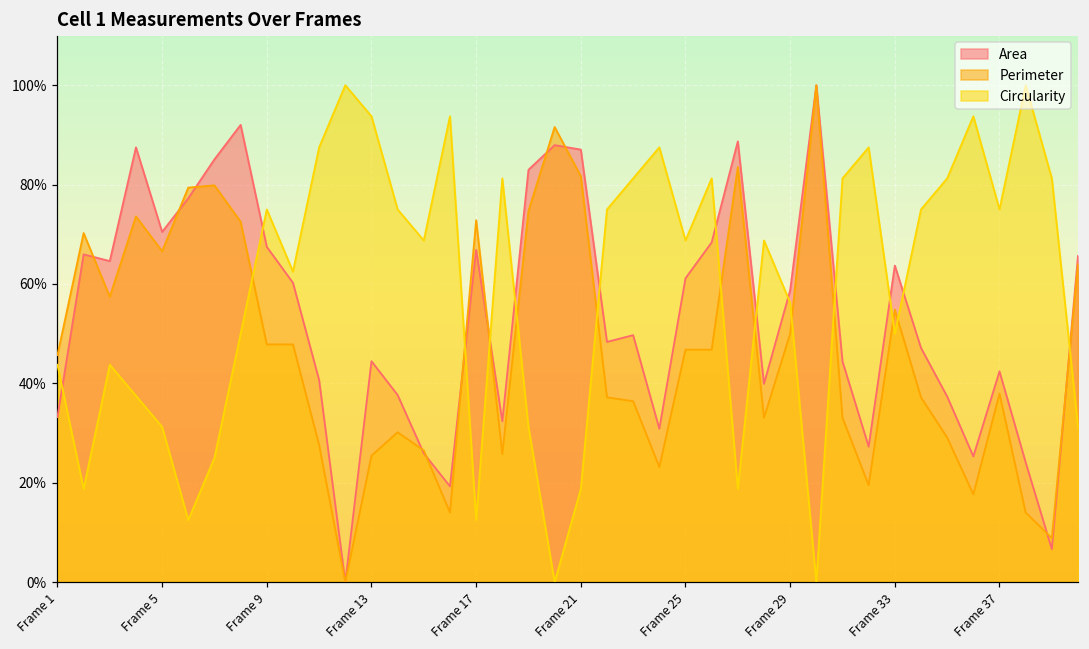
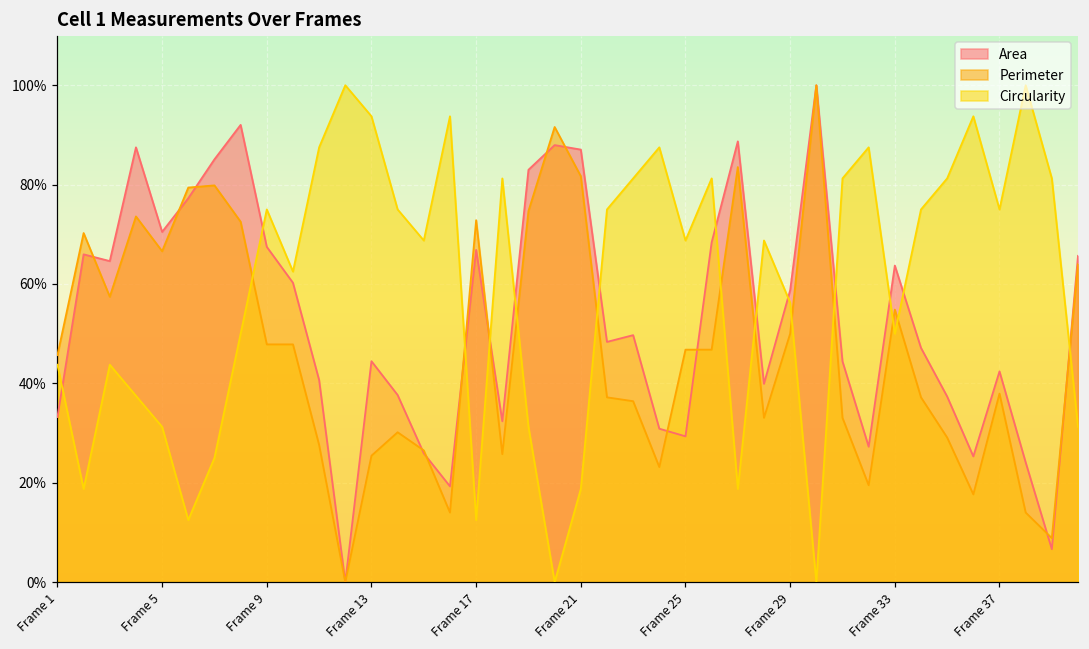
Area, Frame 25: 61% -> 29%
